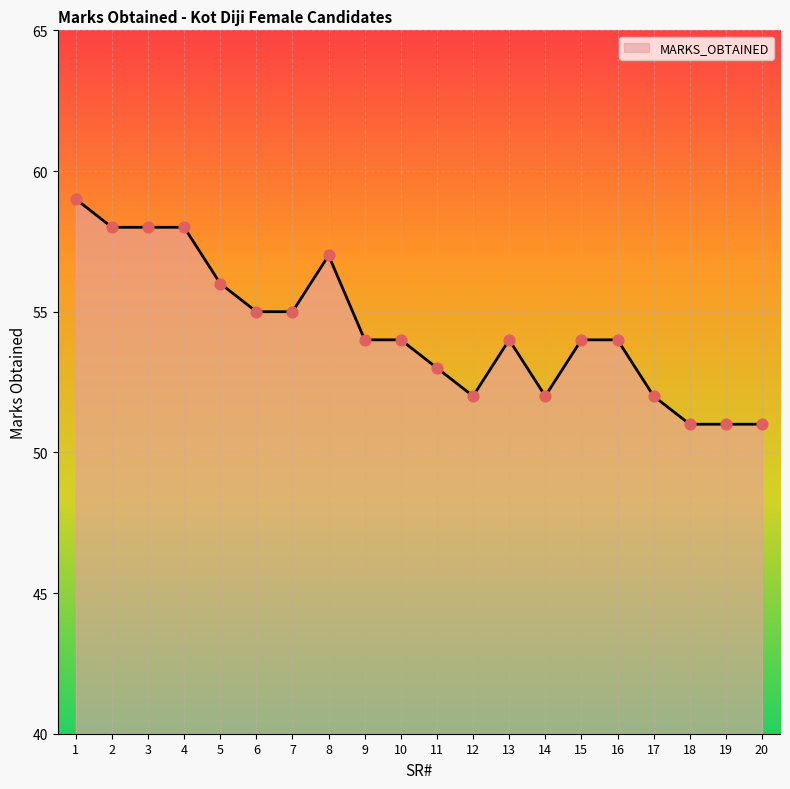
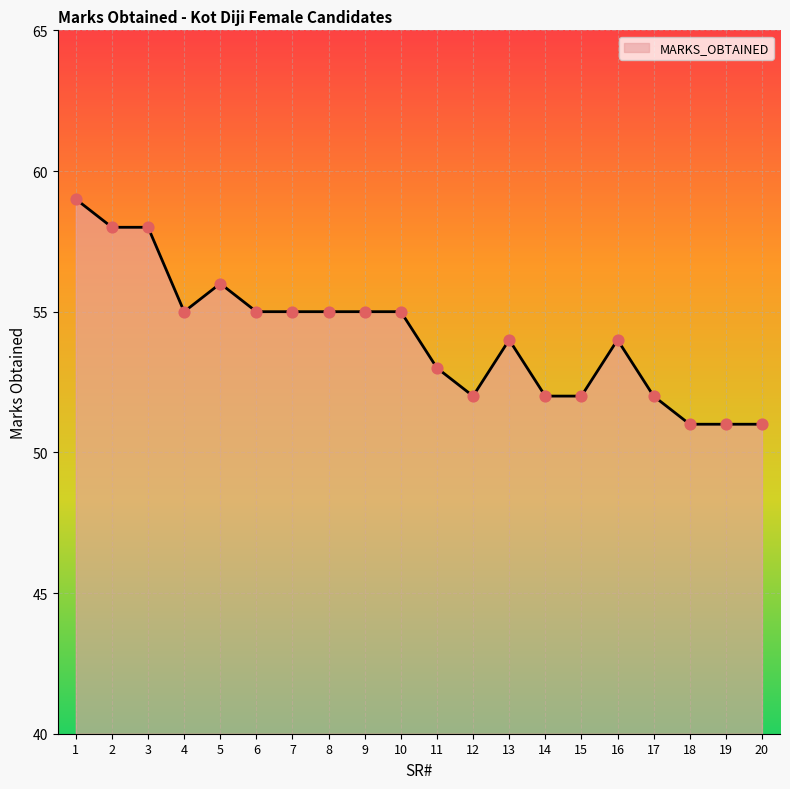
4: 58 -> 55
8: 57 -> 55
9: 54 -> 55
10: 54 -> 55
15: 54 -> 52
